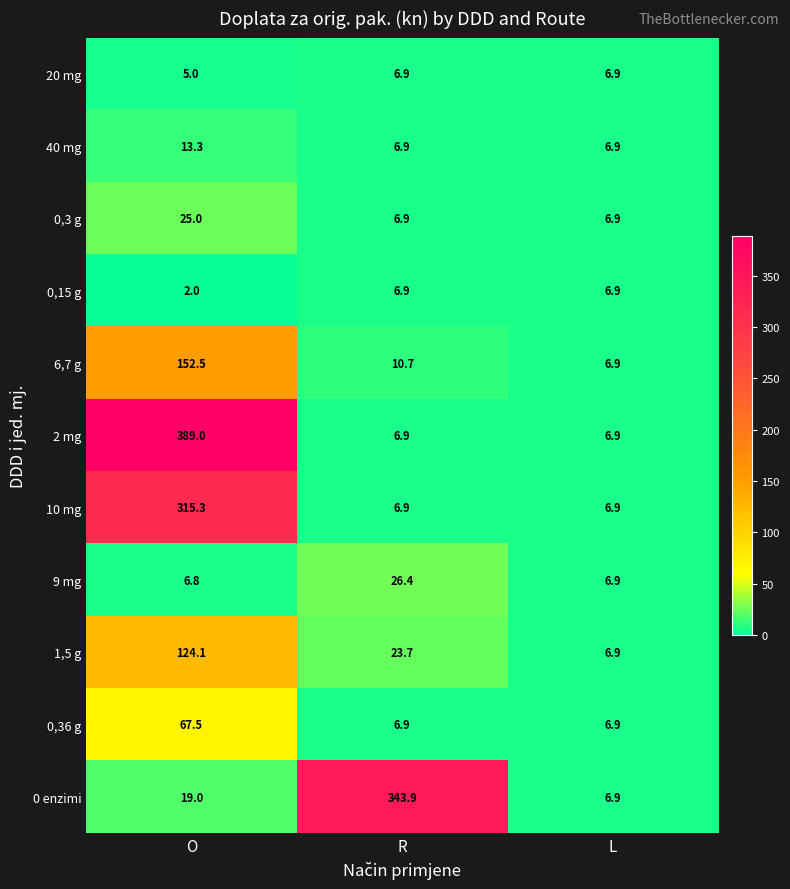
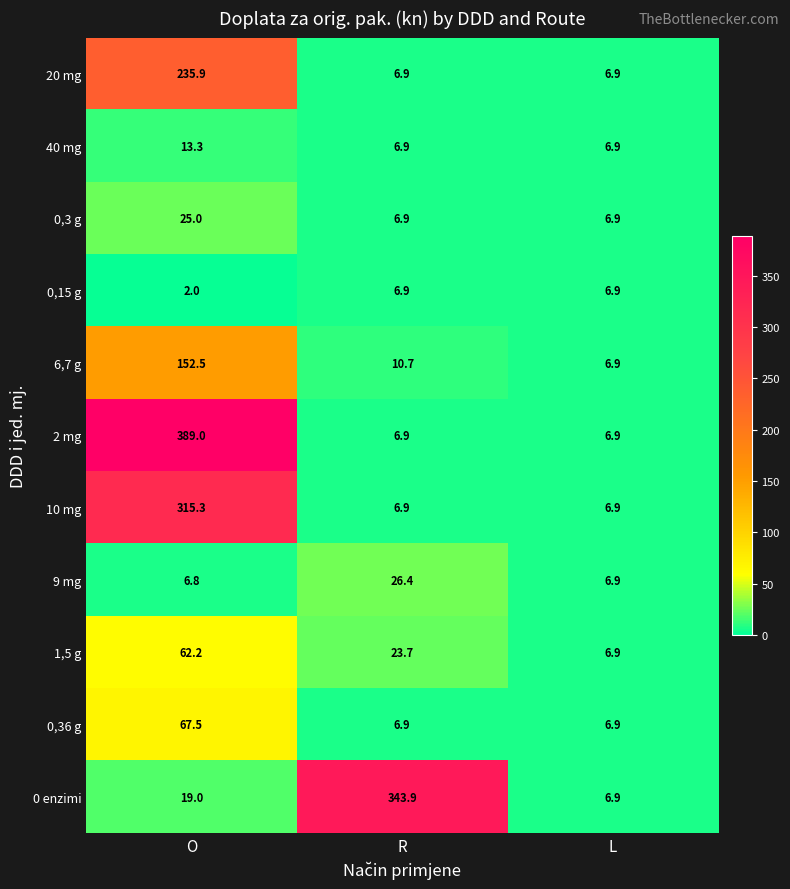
20 mg, O: 5.0 -> 235.9
1,5 g, O: 124.1 -> 62.2
